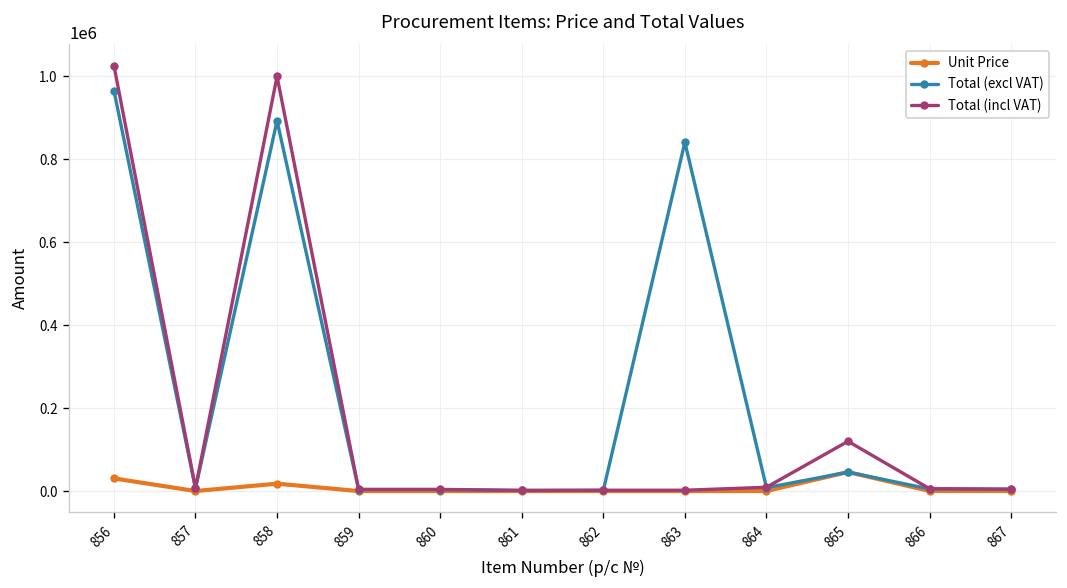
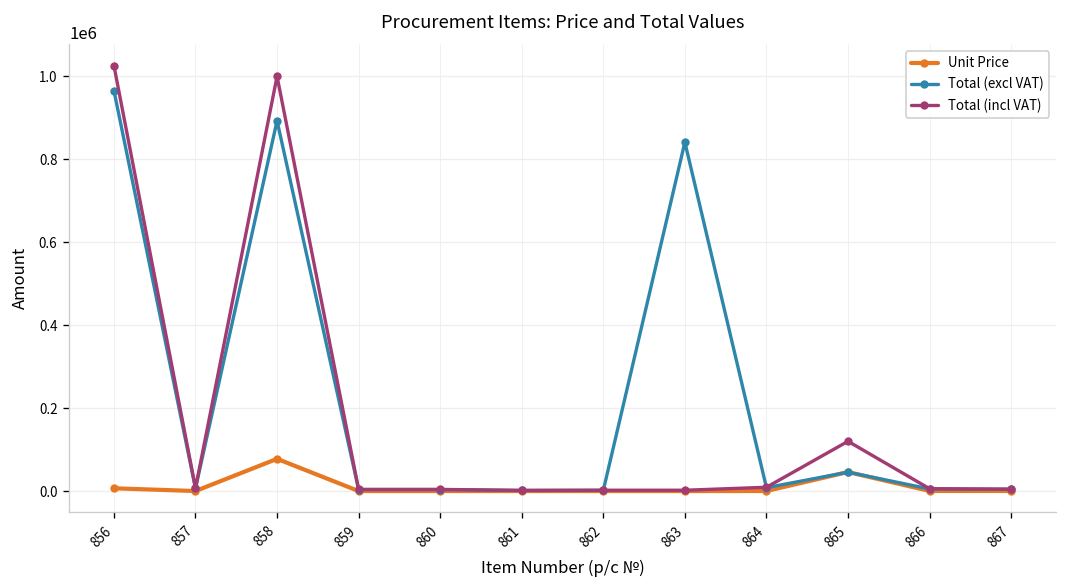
Unit Price, 856: 30000 -> 10000
Unit Price, 858: 20000 -> 80000
